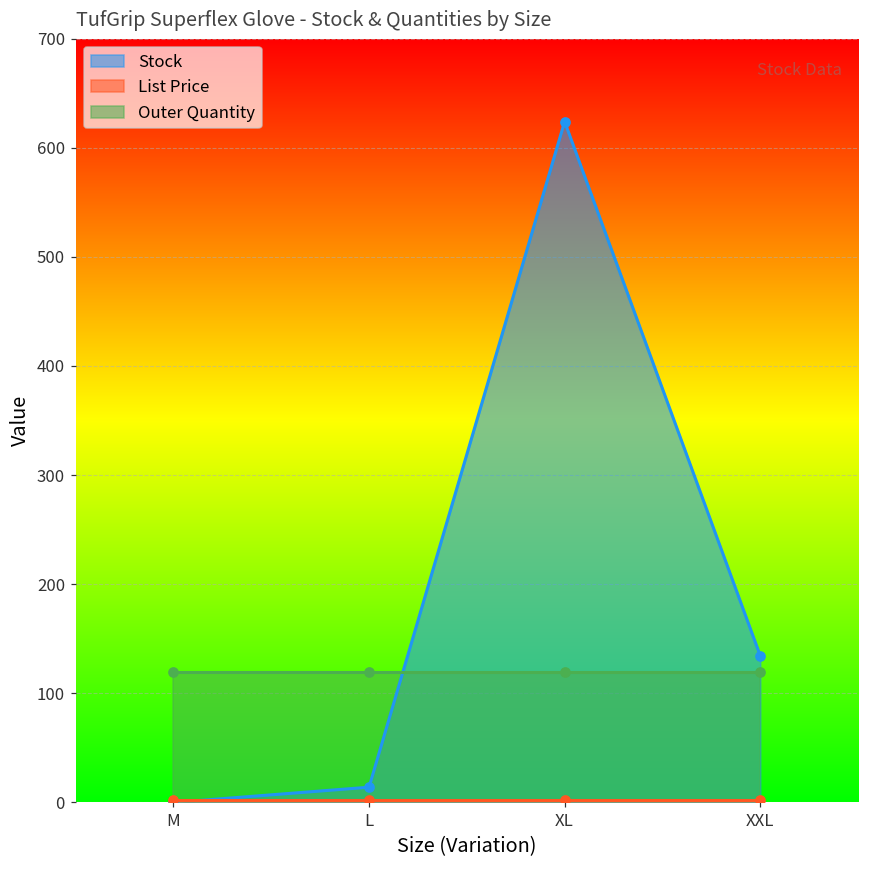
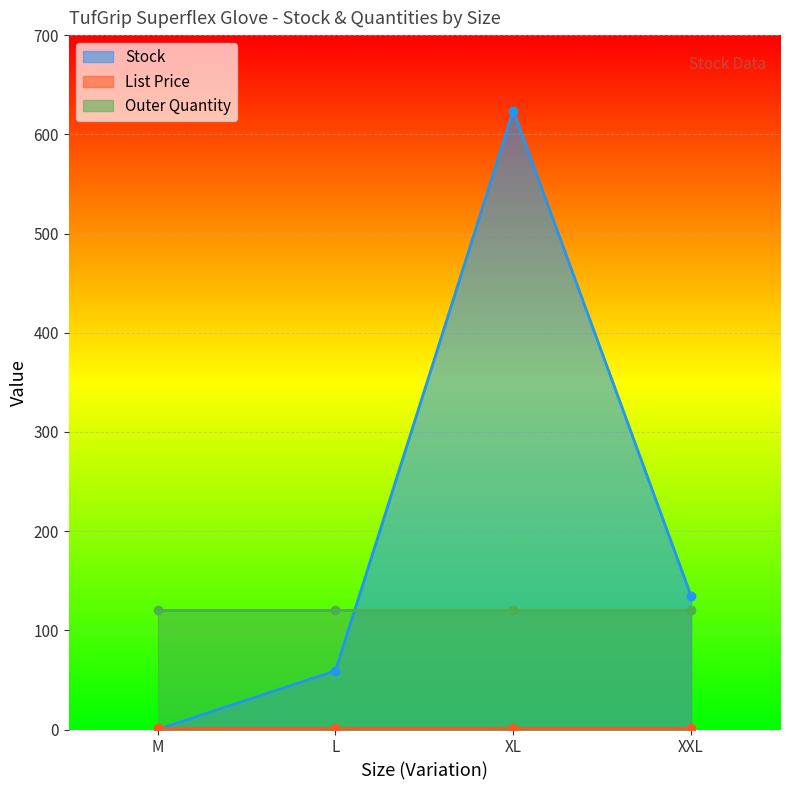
Stock, L: 10 -> 60
